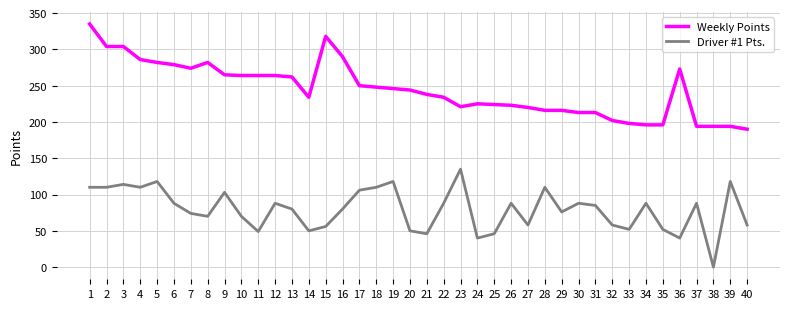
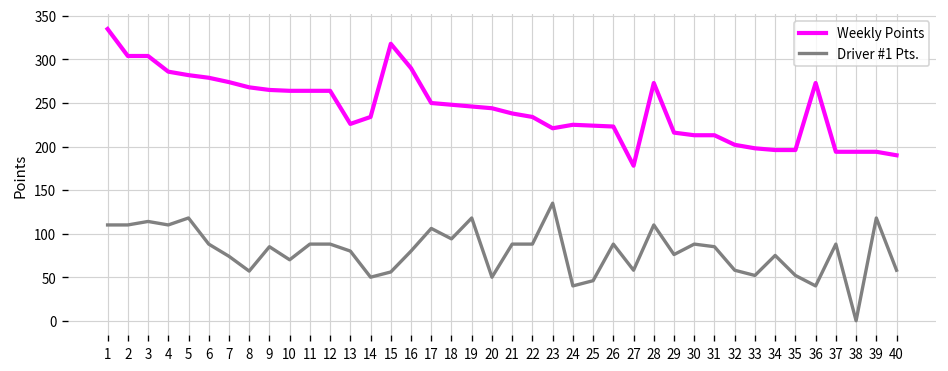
Weekly Points, 8: 280 -> 270
Driver #1 Pts., 8: 70 -> 60
Driver #1 Pts., 9: 100 -> 90
Driver #1 Pts., 11: 50 -> 90
Weekly Points, 13: 260 -> 230
Driver #1 Pts., 18: 110 -> 90
Driver #1 Pts., 21: 50 -> 90
Weekly Points, 27: 220 -> 180
Weekly Points, 28: 220 -> 270
Driver #1 Pts., 34: 90 -> 80
